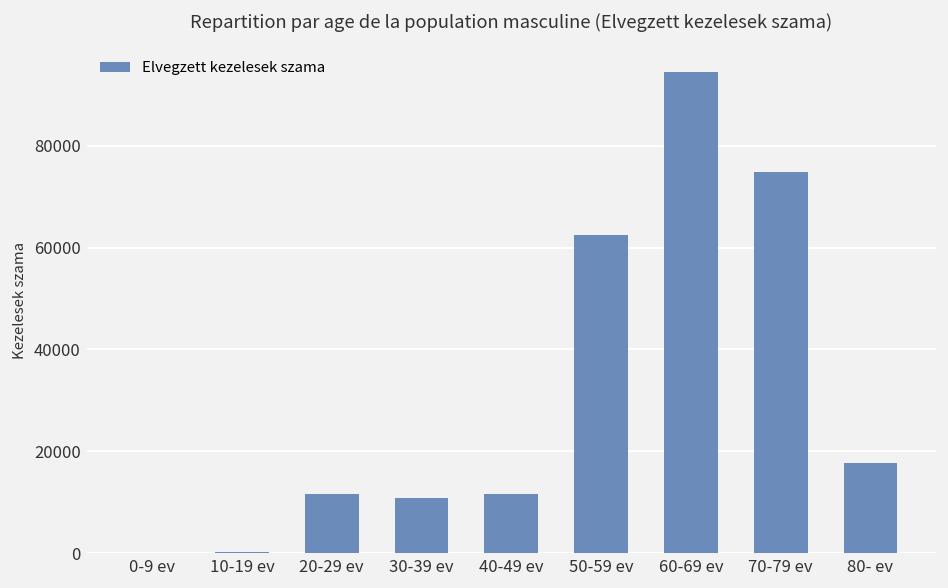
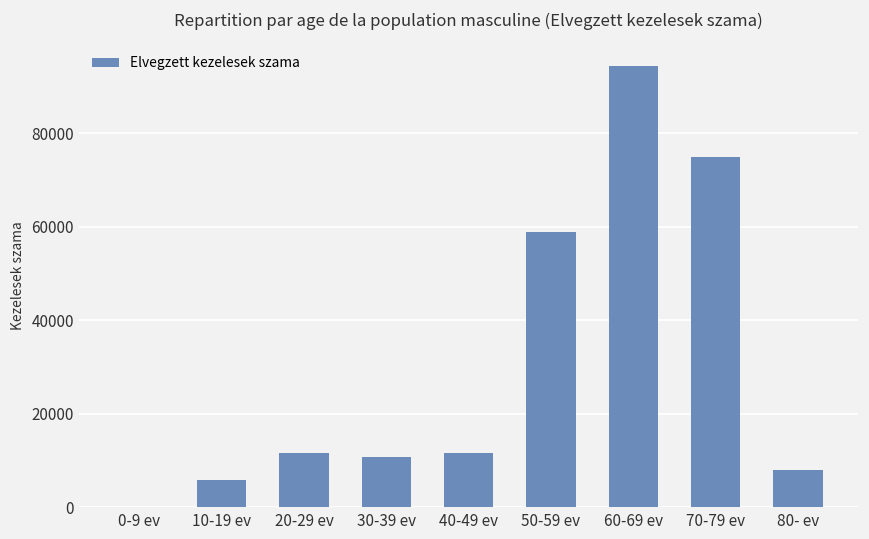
10-19 ev: 0 -> 6000
50-59 ev: 62000 -> 59000
80- ev: 18000 -> 8000
